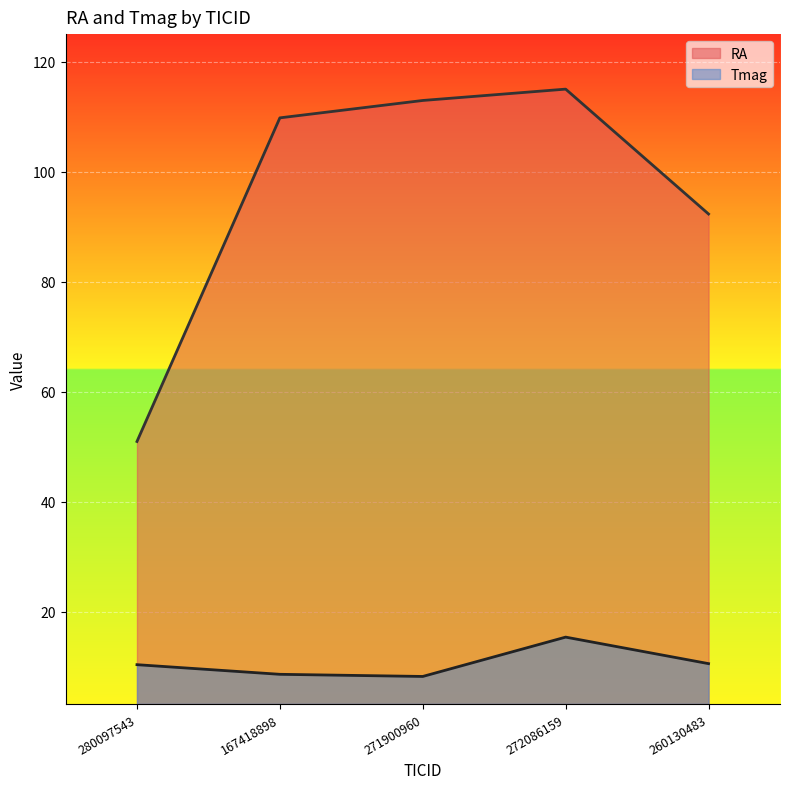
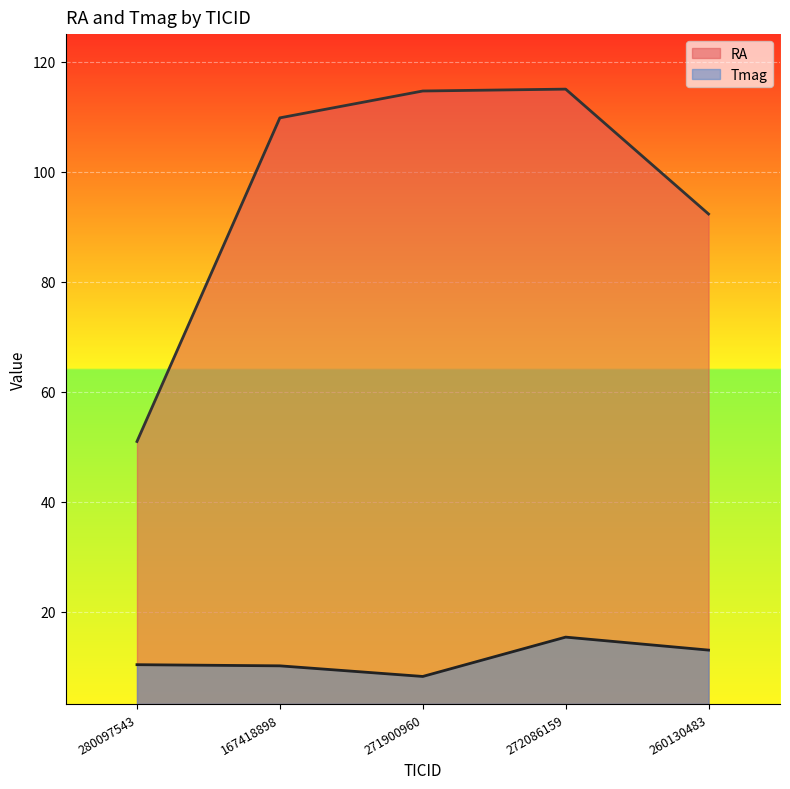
Tmag, 167418898: 9 -> 10
RA, 271900960: 113 -> 115
Tmag, 260130483: 11 -> 13
